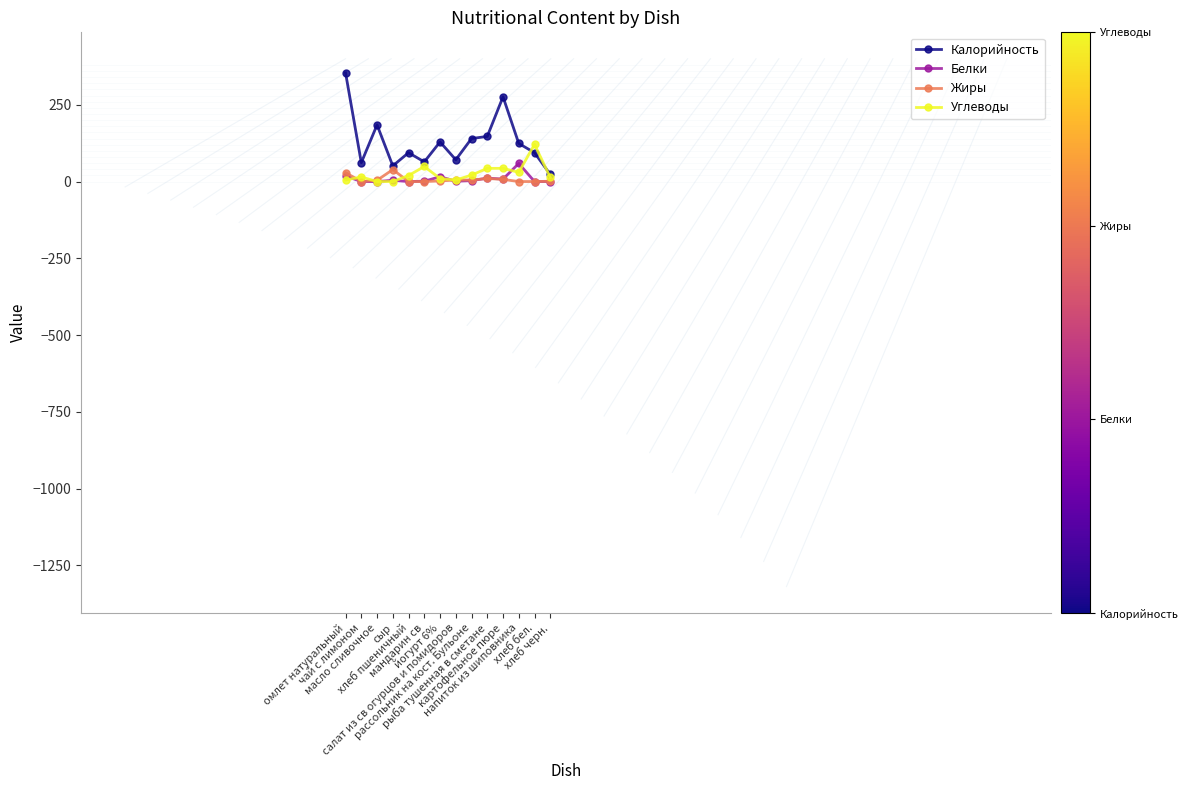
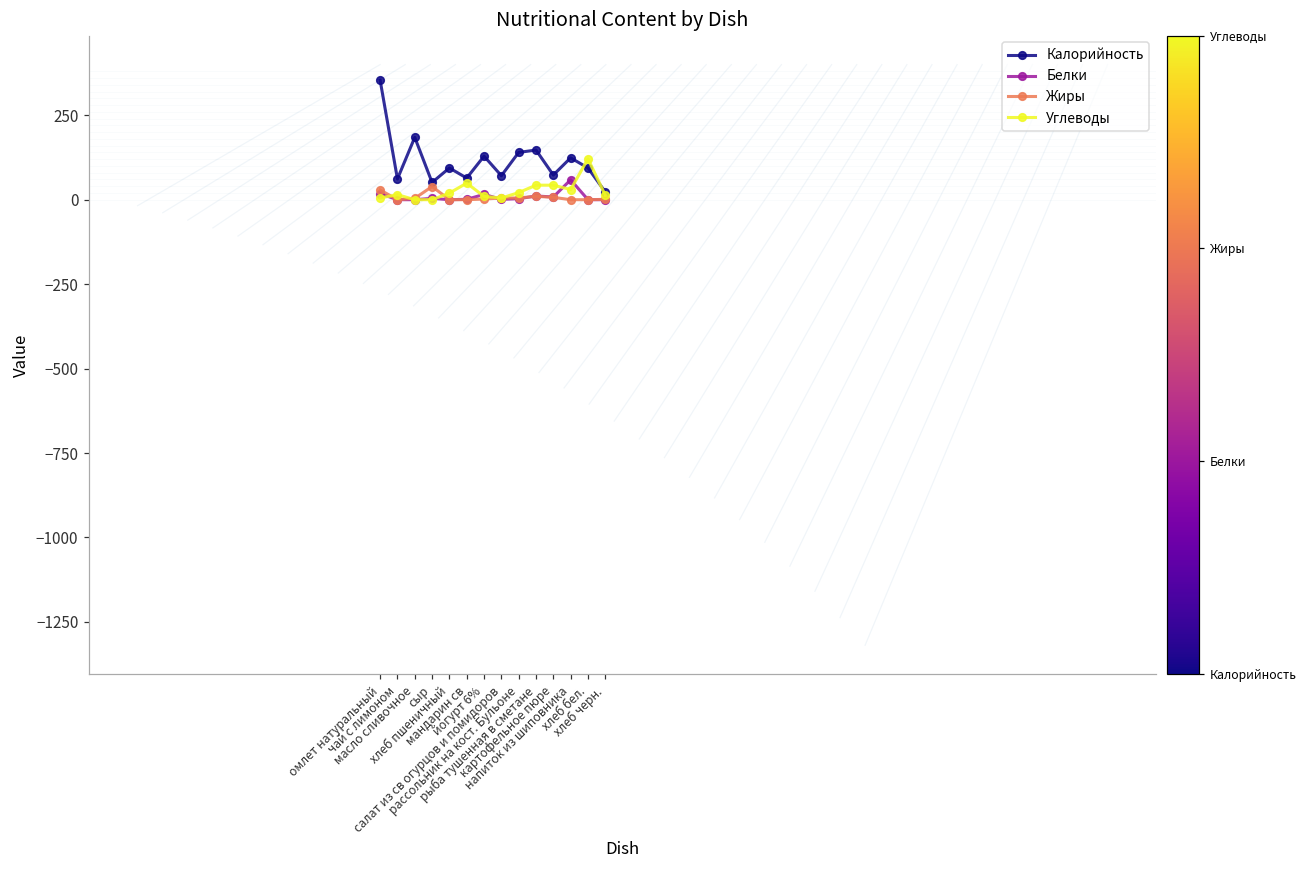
Калорийность, картофельное пюре: 280 -> 70
